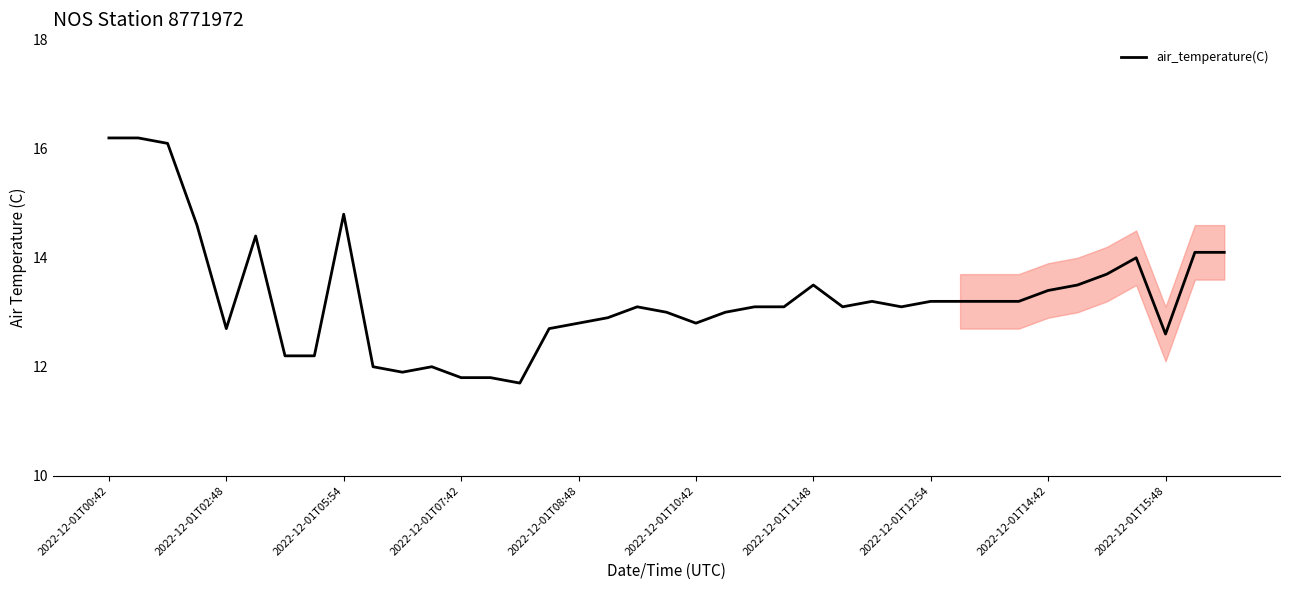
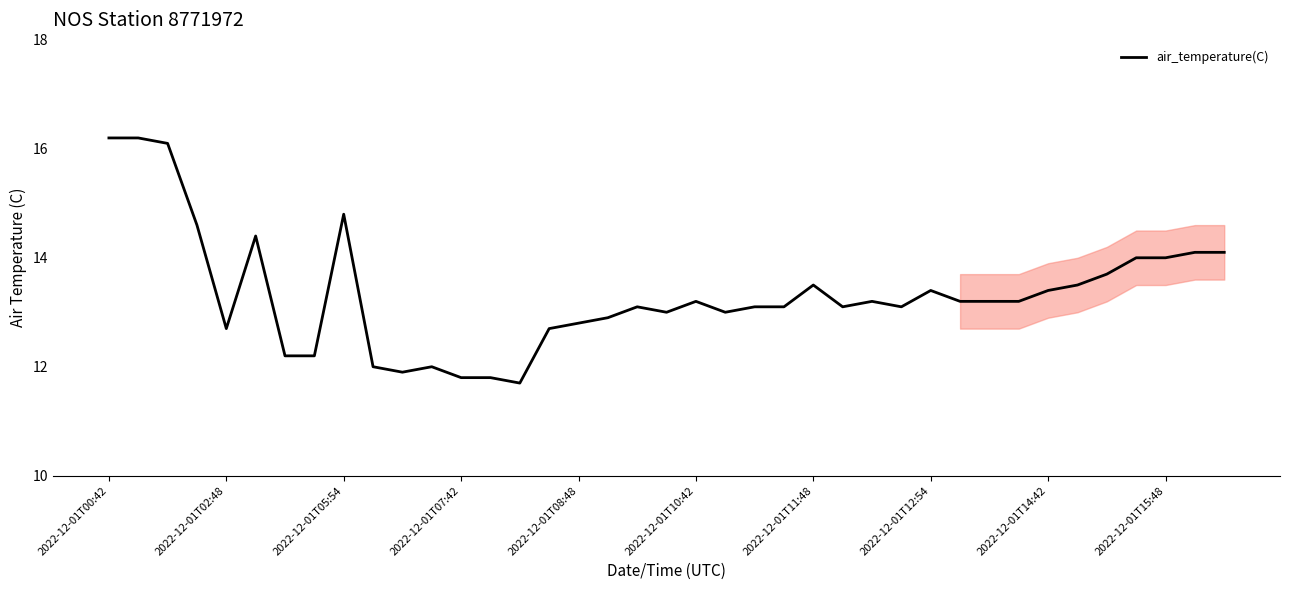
air_temperature(C), 2022-12-01T10:42: 12.8 -> 13.2
air_temperature(C), 2022-12-01T12:54: 13.2 -> 13.4
air_temperature(C), 2022-12-01T15:48: 12.6 -> 14.0
